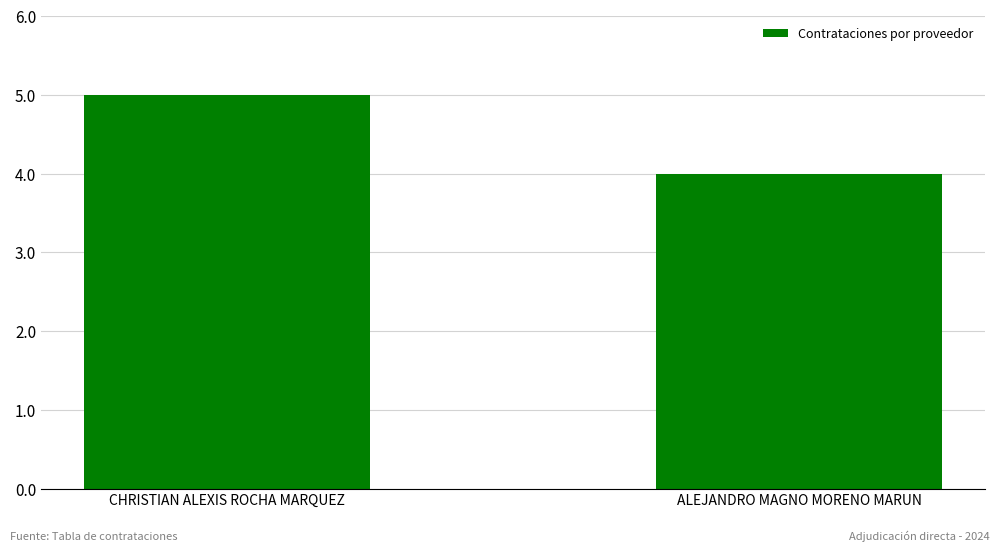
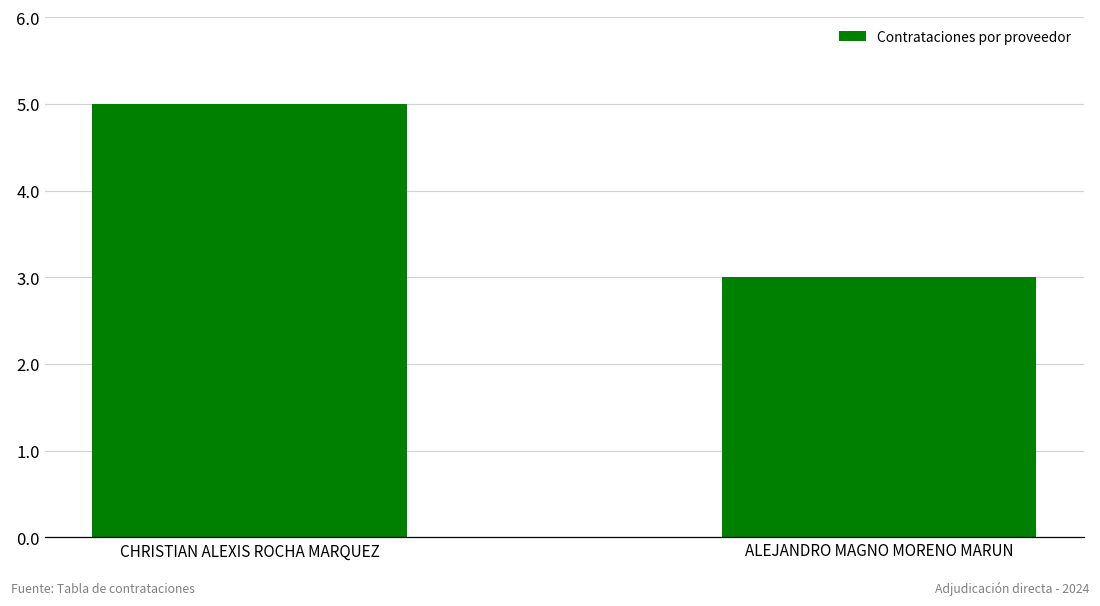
ALEJANDRO MAGNO MORENO MARUN: 4 -> 3
